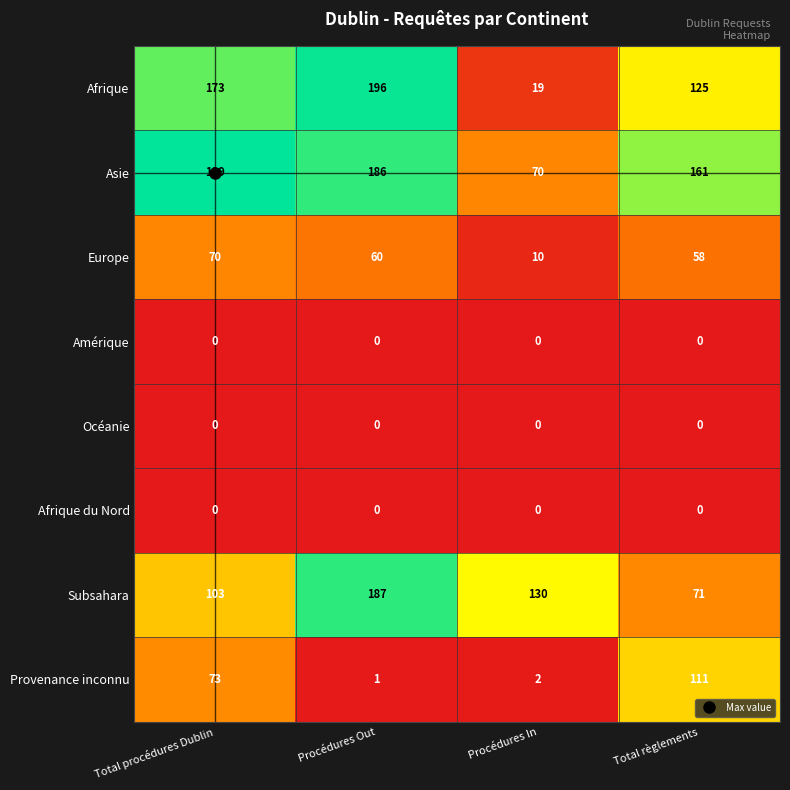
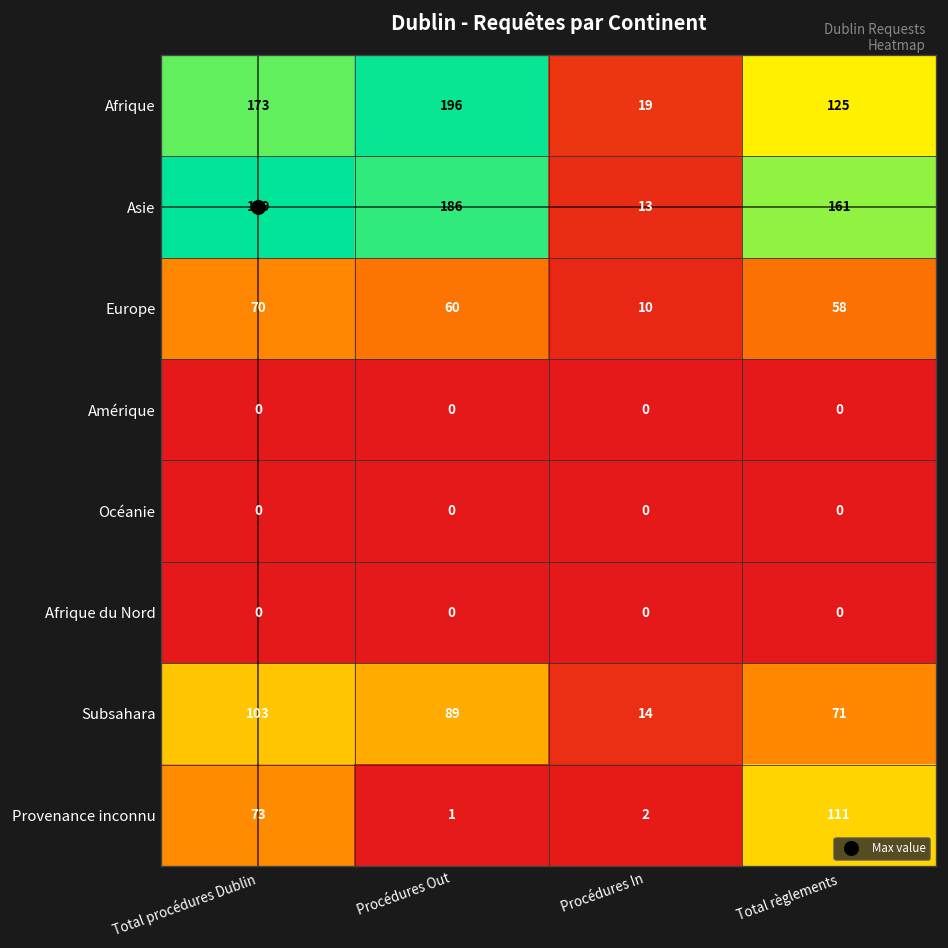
Asie, Procédures In: 70 -> 13
Subsahara, Procédures Out: 187 -> 89
Subsahara, Procédures In: 130 -> 14
